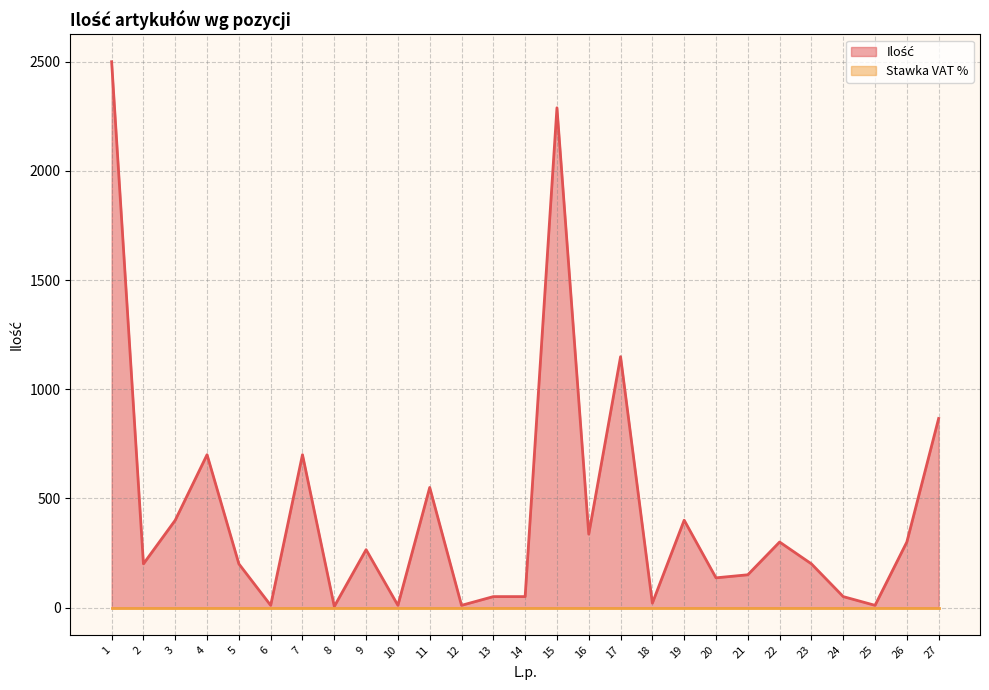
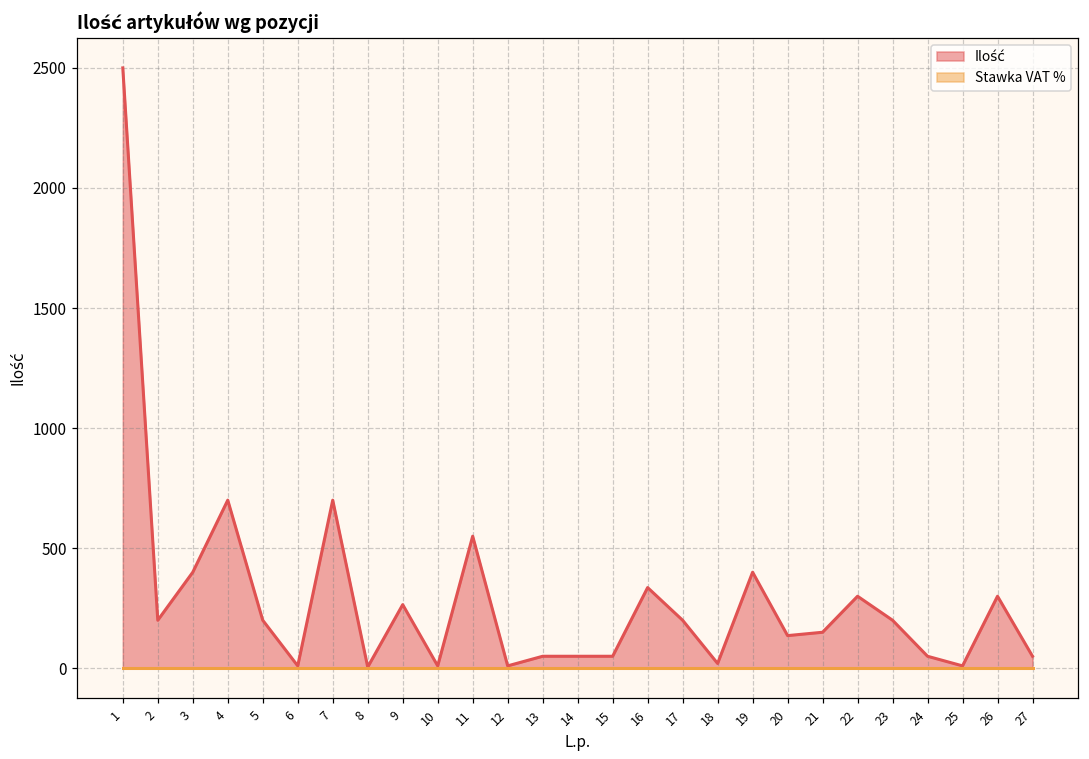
Ilość, 15: 2290 -> 50
Ilość, 17: 1150 -> 200
Ilość, 27: 870 -> 50
